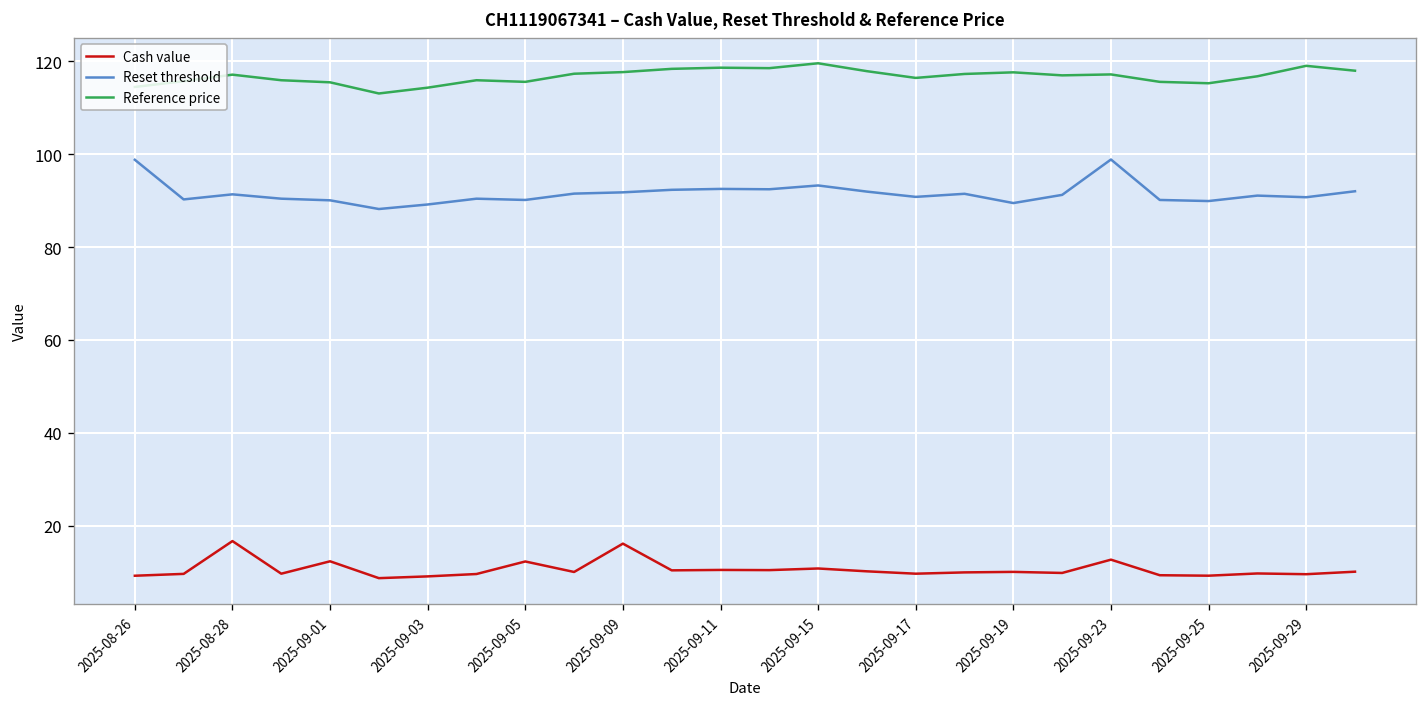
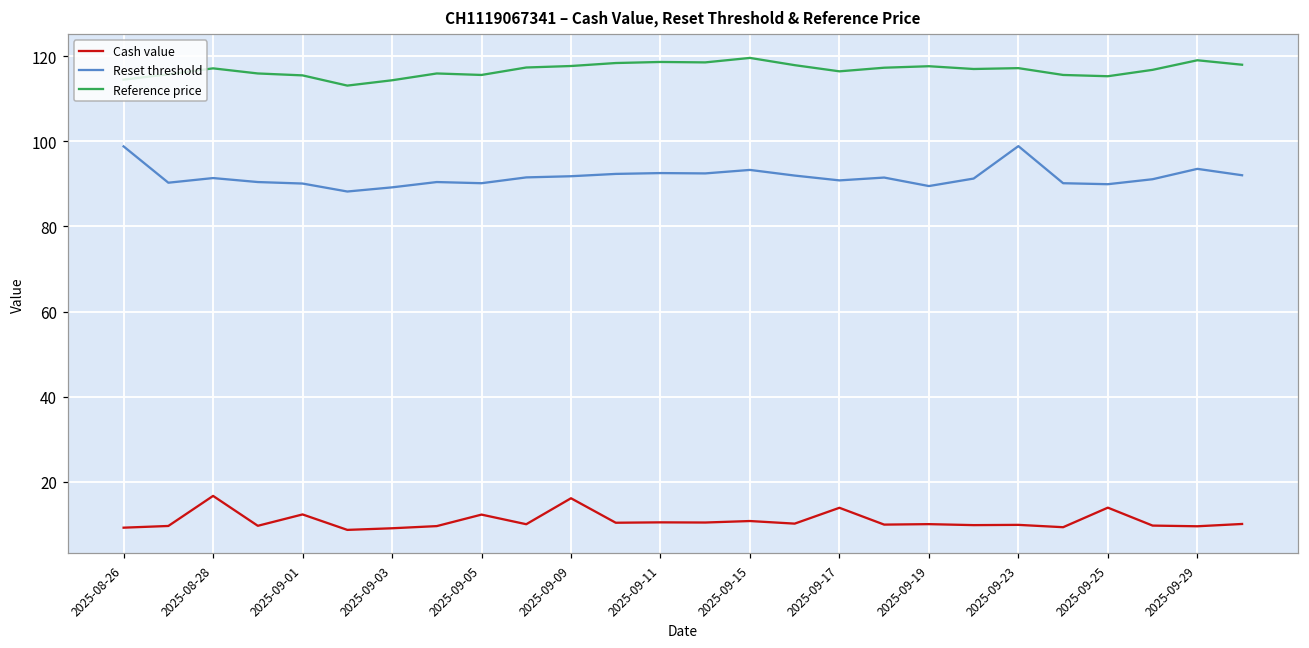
Cash value, 2025-09-17: 10 -> 14
Cash value, 2025-09-23: 13 -> 10
Cash value, 2025-09-25: 9 -> 14
Reset threshold, 2025-09-29: 91 -> 93
